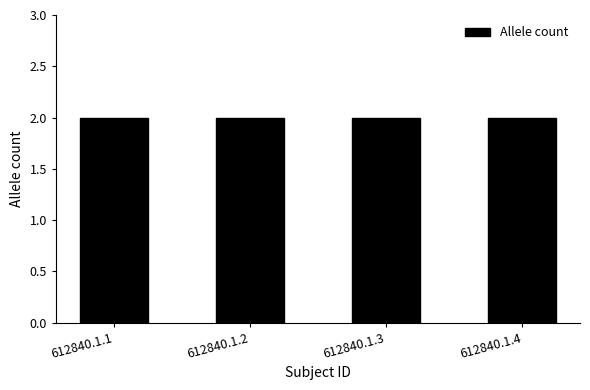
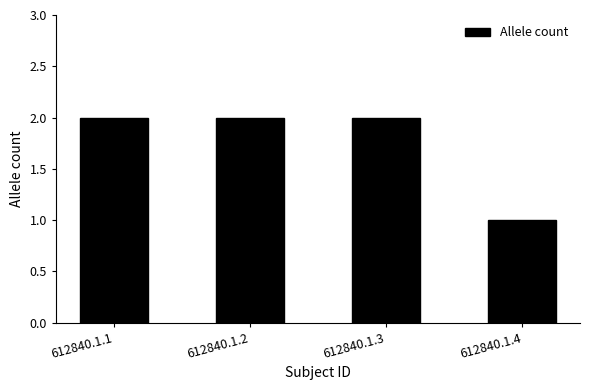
612840.1.4: 2 -> 1
